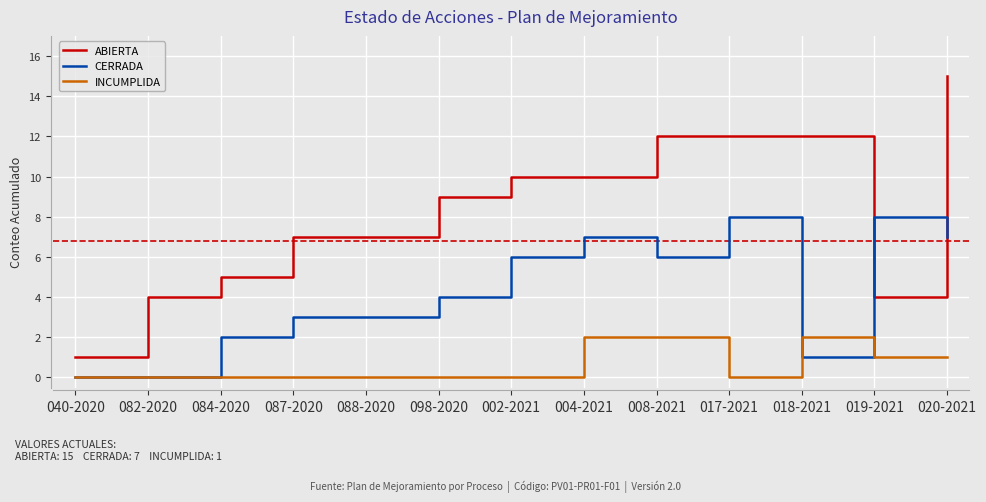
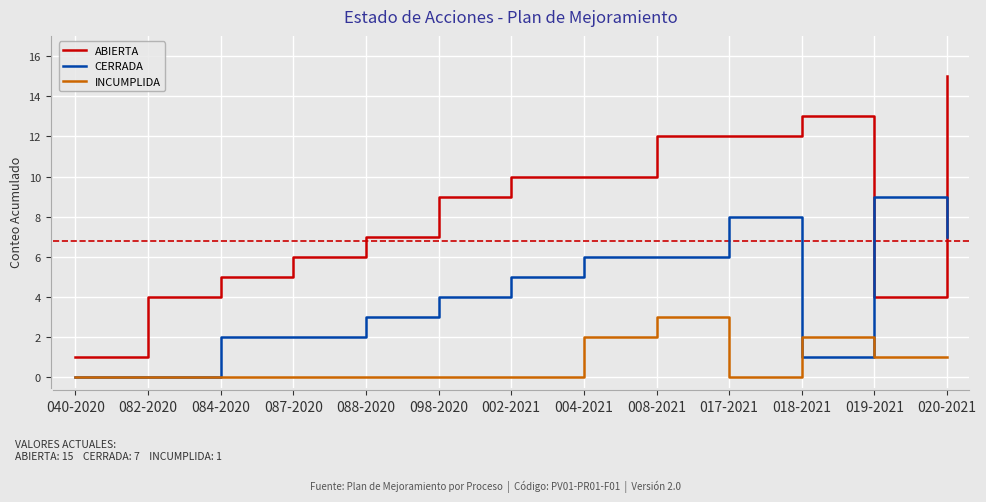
ABIERTA, 087-2020: 7 -> 6
CERRADA, 087-2020: 3 -> 2
CERRADA, 002-2021: 6 -> 5
CERRADA, 004-2021: 7 -> 6
INCUMPLIDA, 008-2021: 2 -> 3
ABIERTA, 018-2021: 12 -> 13
CERRADA, 019-2021: 8 -> 9
